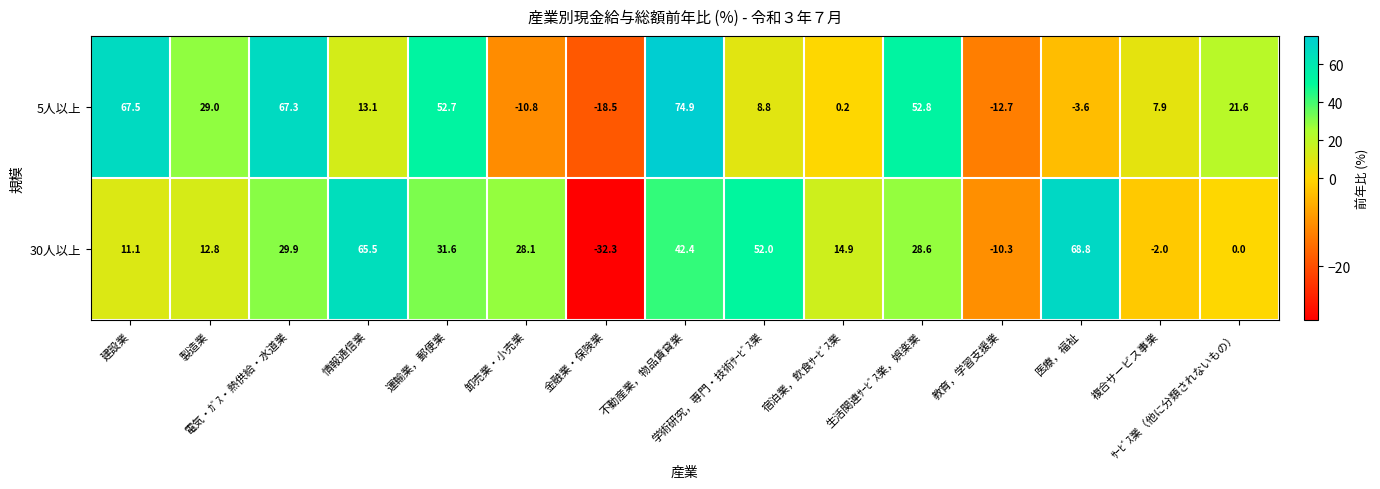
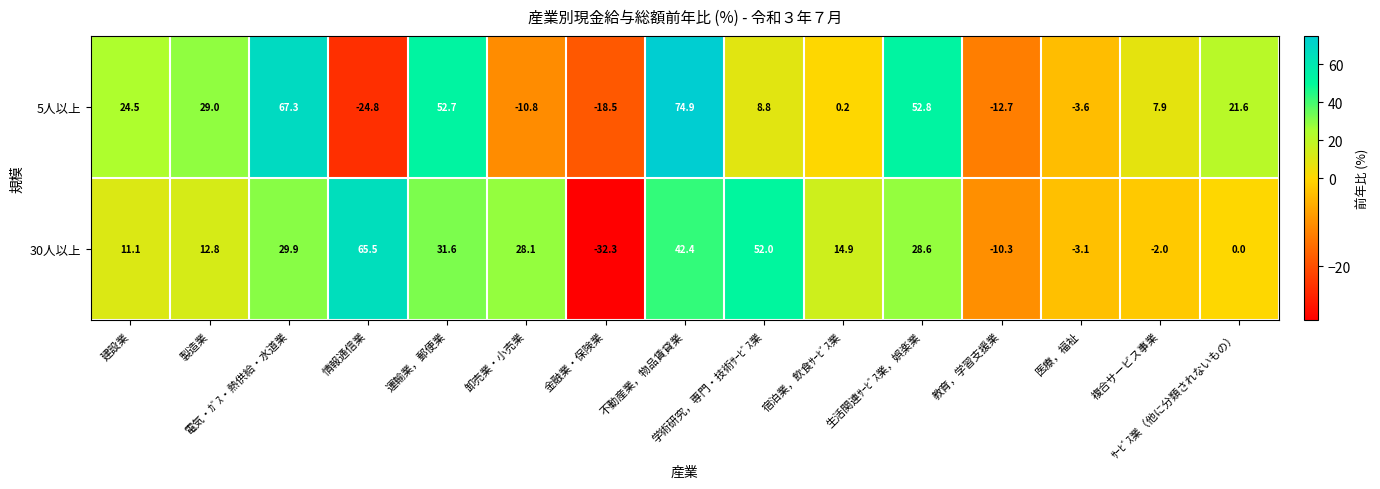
5人以上, 建設業: 67.5 -> 24.5
5人以上, 情報通信業: 13.1 -> -24.8
30人以上, 医療，福祉: 68.8 -> -3.1
